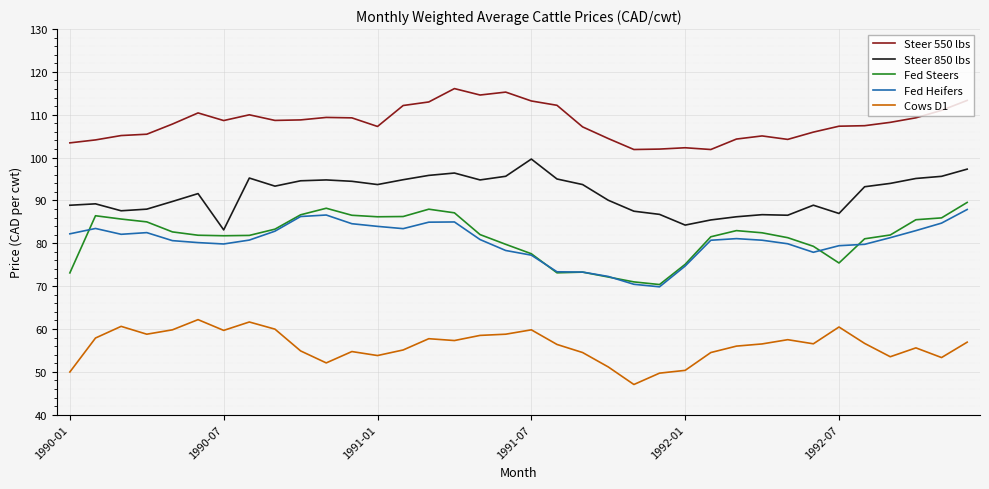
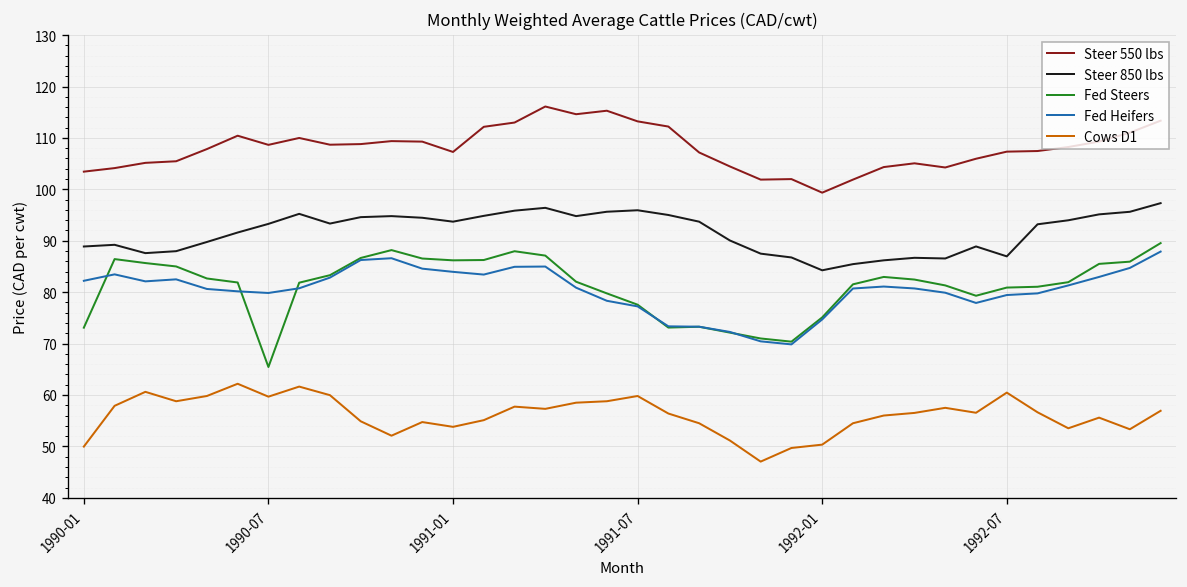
Steer 850 lbs, 1990-07: 83 -> 93
Fed Steers, 1990-07: 82 -> 65
Steer 850 lbs, 1991-07: 100 -> 96
Steer 550 lbs, 1992-01: 102 -> 99
Fed Steers, 1992-07: 75 -> 81
